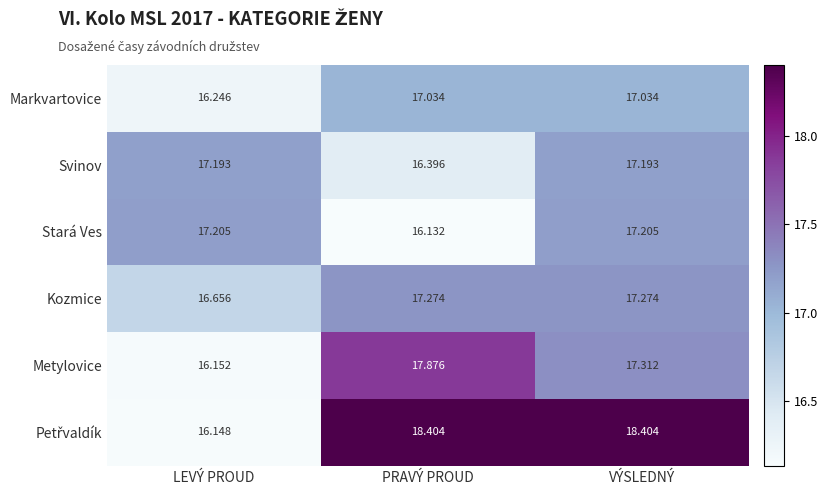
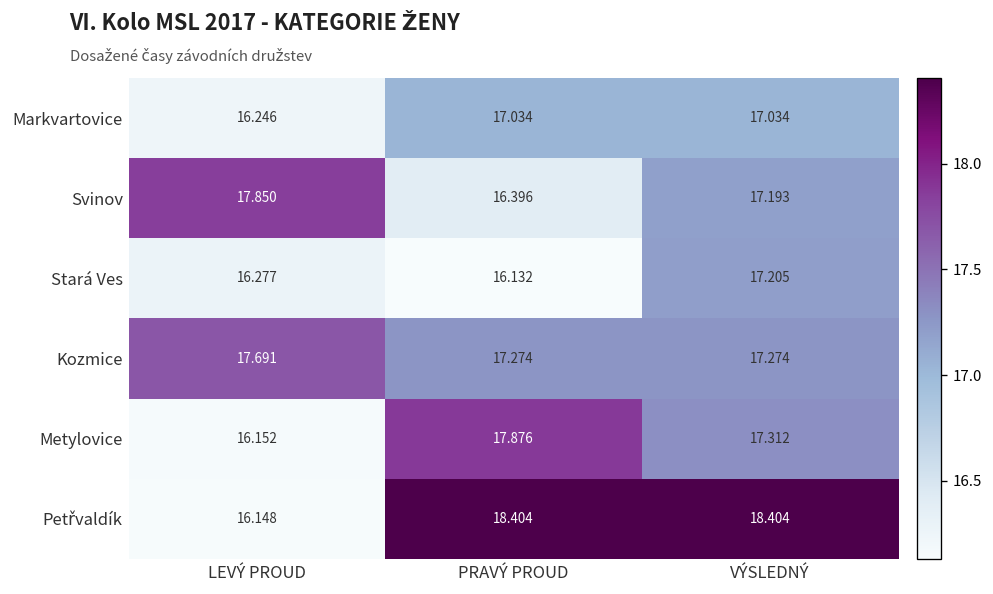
Svinov, LEVÝ PROUD: 17.193 -> 17.850
Stará Ves, LEVÝ PROUD: 17.205 -> 16.277
Kozmice, LEVÝ PROUD: 16.656 -> 17.691
